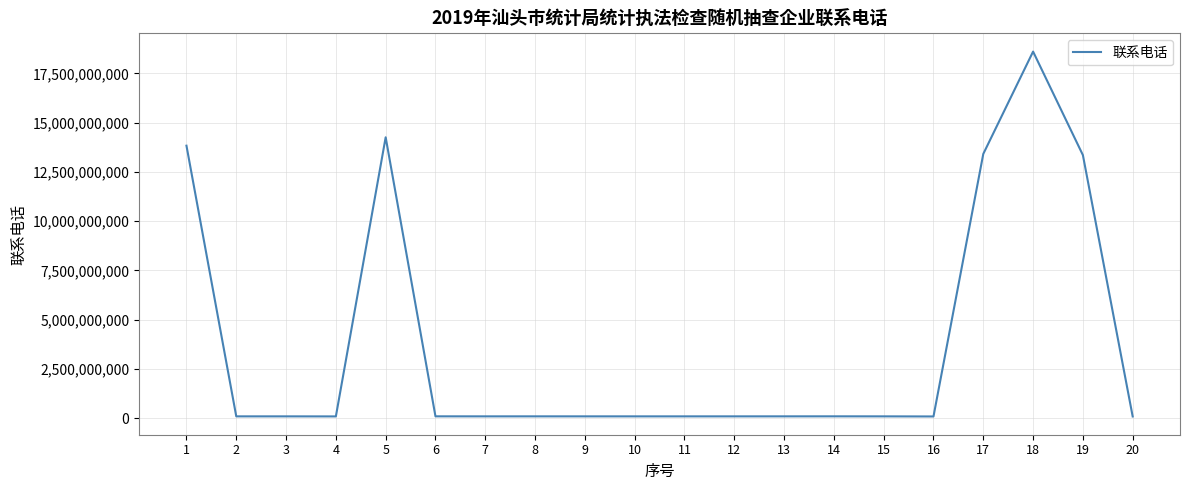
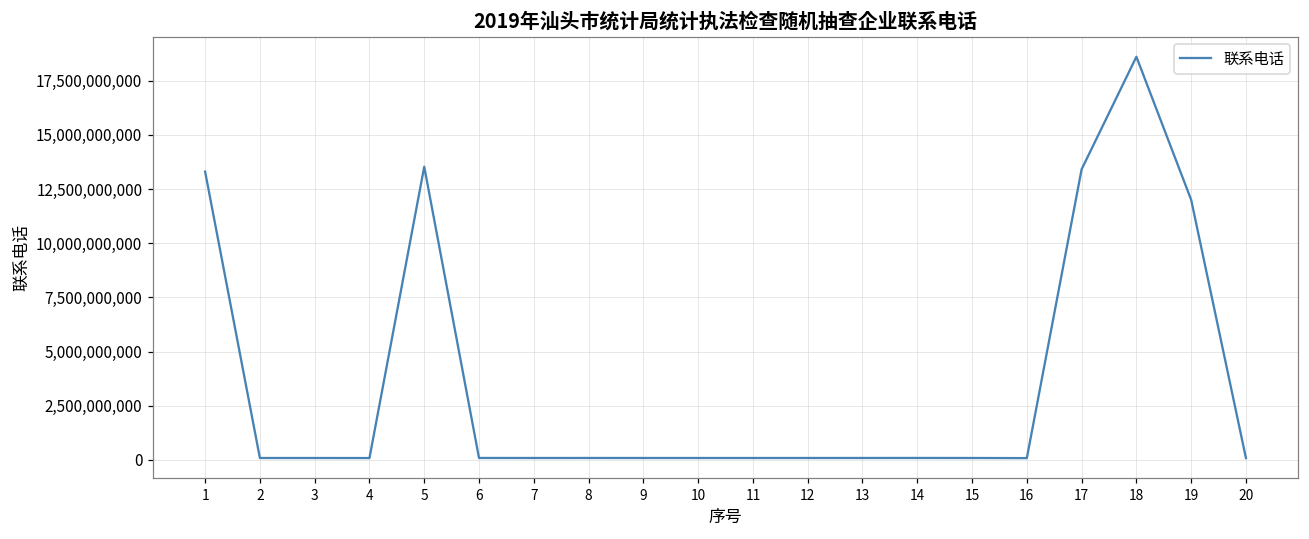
1: 13,800,000,000 -> 13,300,000,000
5: 14,300,000,000 -> 13,500,000,000
19: 13,400,000,000 -> 12,000,000,000
